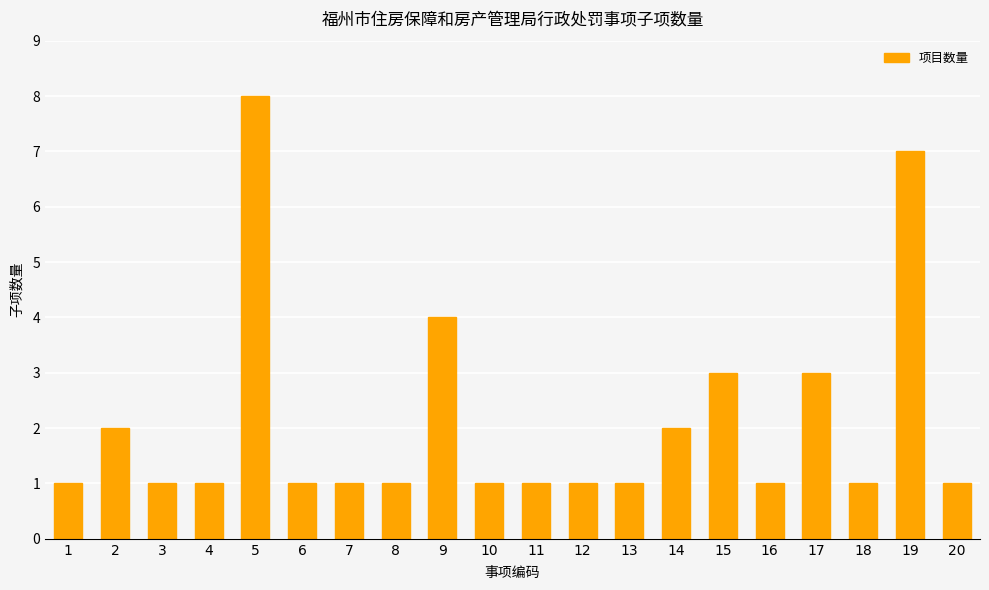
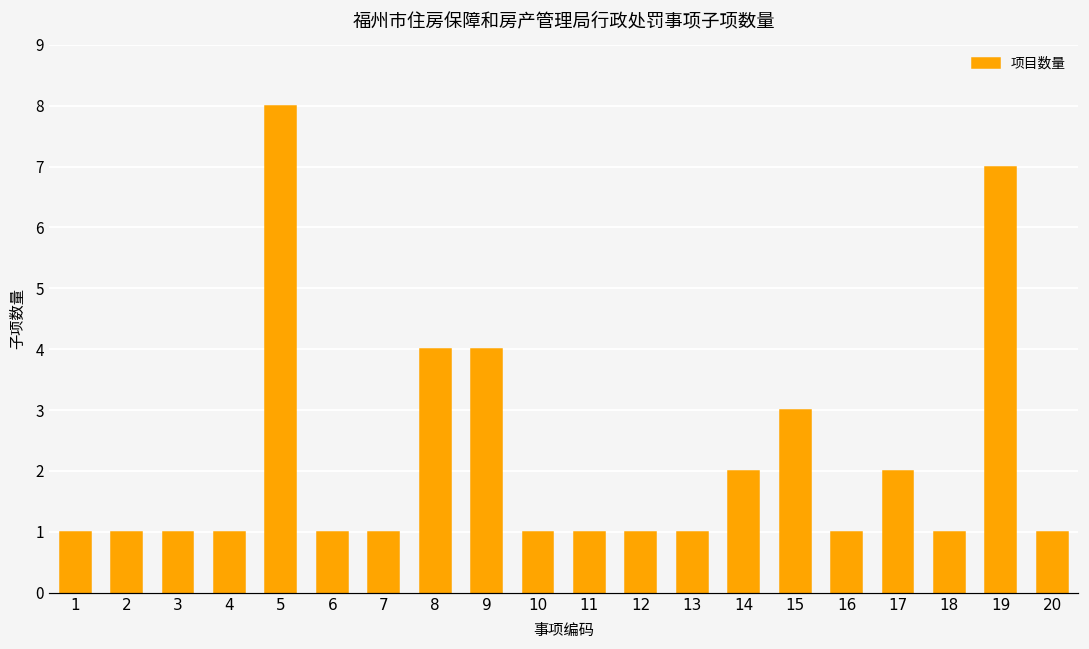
2: 2 -> 1
8: 1 -> 4
17: 3 -> 2
